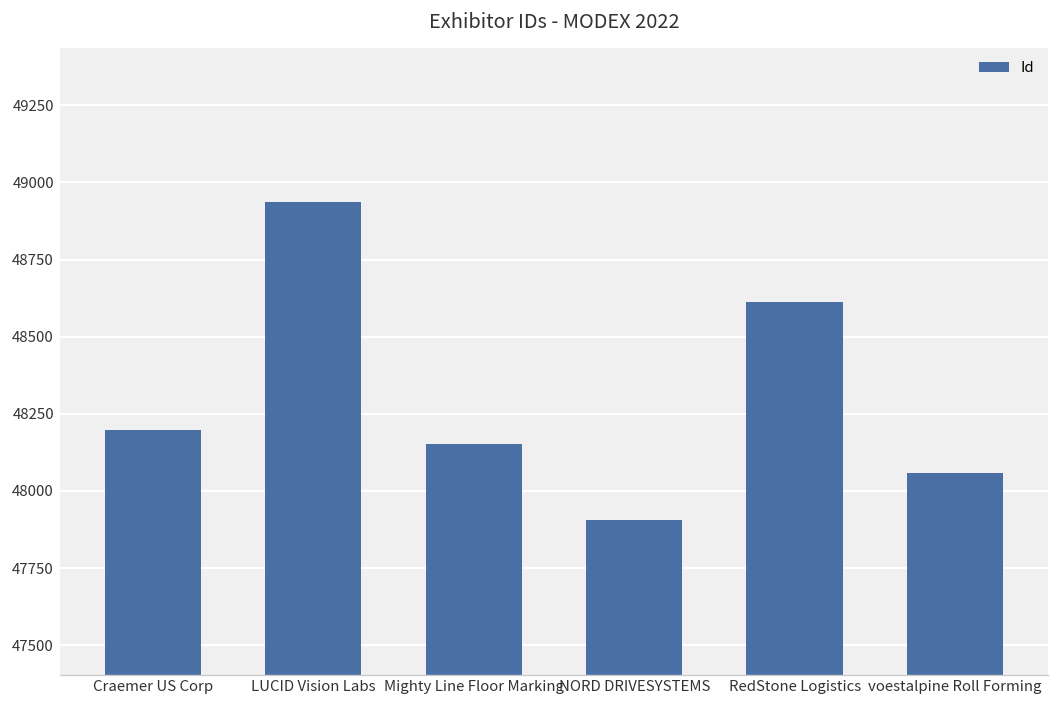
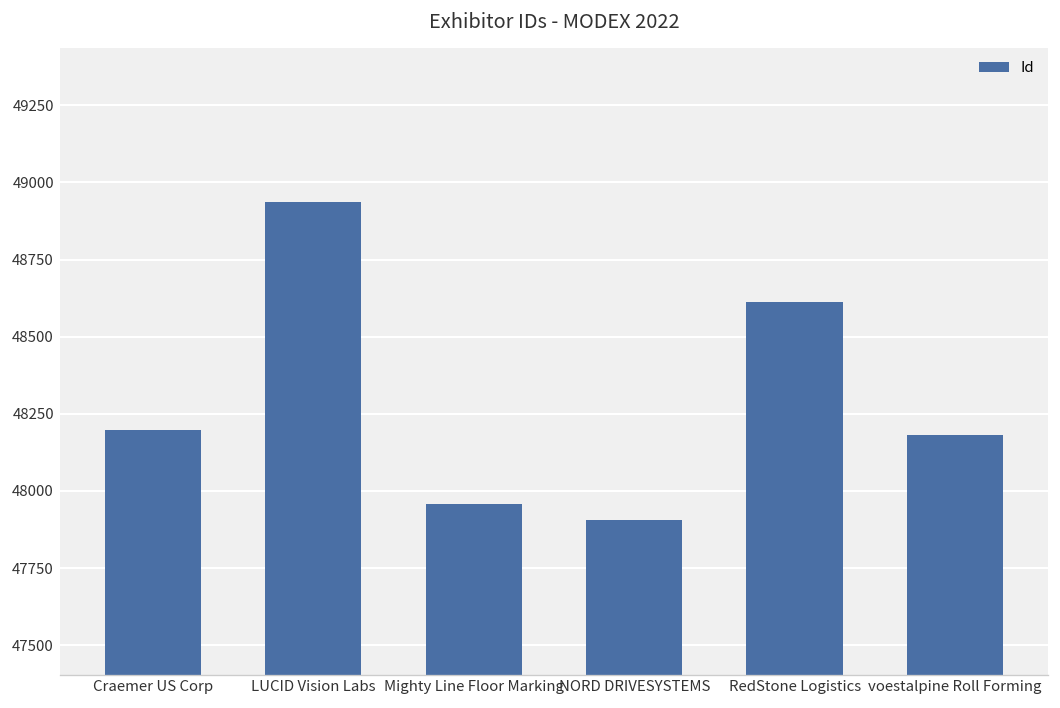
Mighty Line Floor Marking: 48150 -> 47960
voestalpine Roll Forming: 48060 -> 48180
